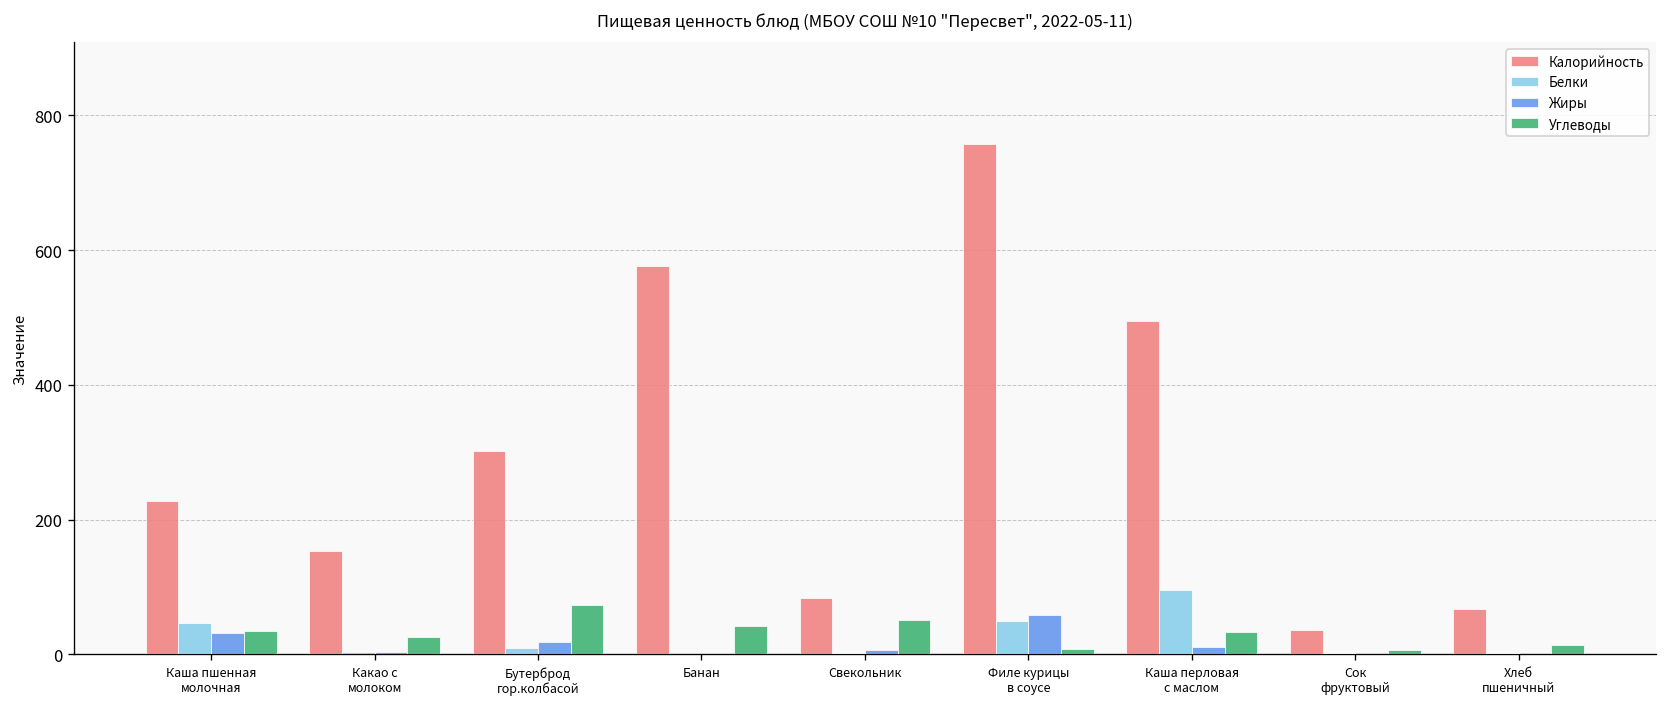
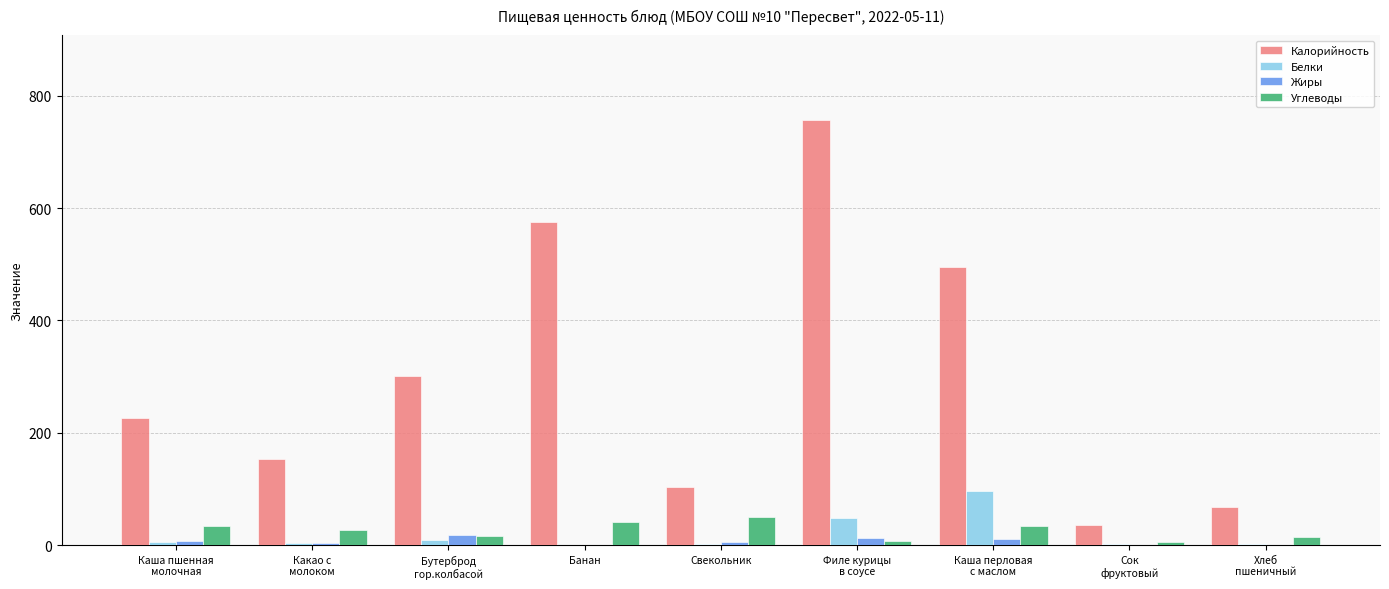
Белки, Каша пшенная молочная: 50 -> 10
Жиры, Каша пшенная молочная: 30 -> 10
Углеводы, Бутерброд гор.колбасой: 70 -> 20
Калорийность, Свекольник: 80 -> 100
Жиры, Филе курицы в соусе: 60 -> 10
